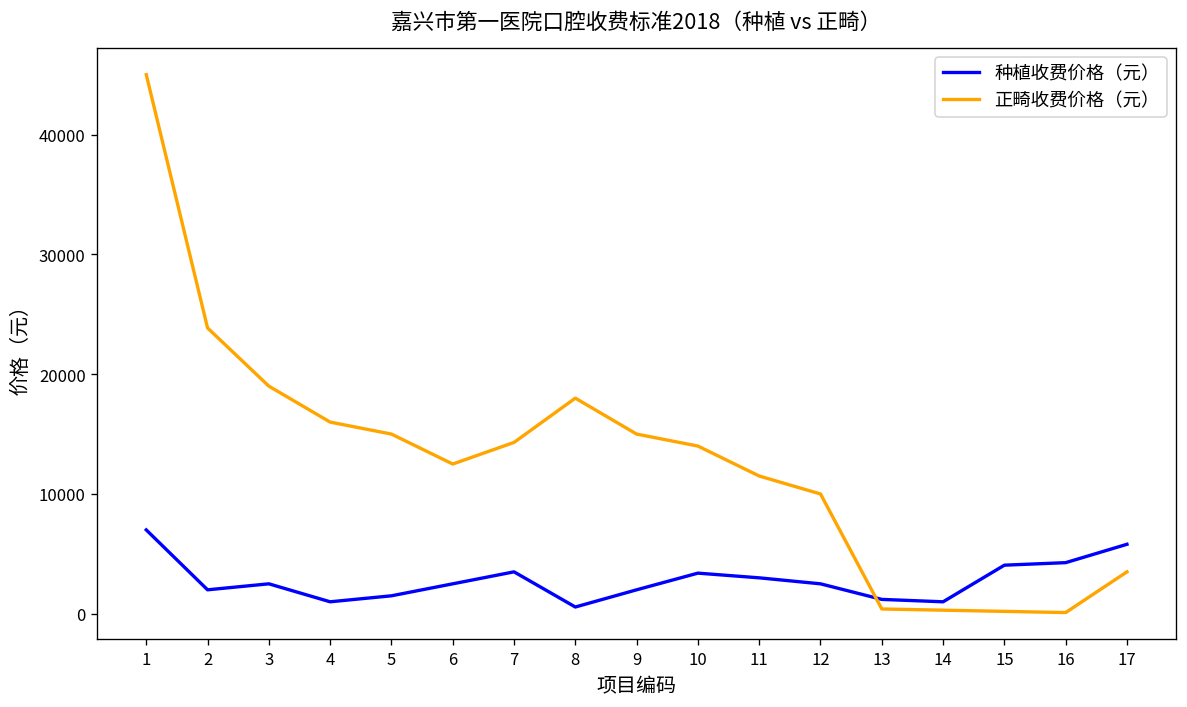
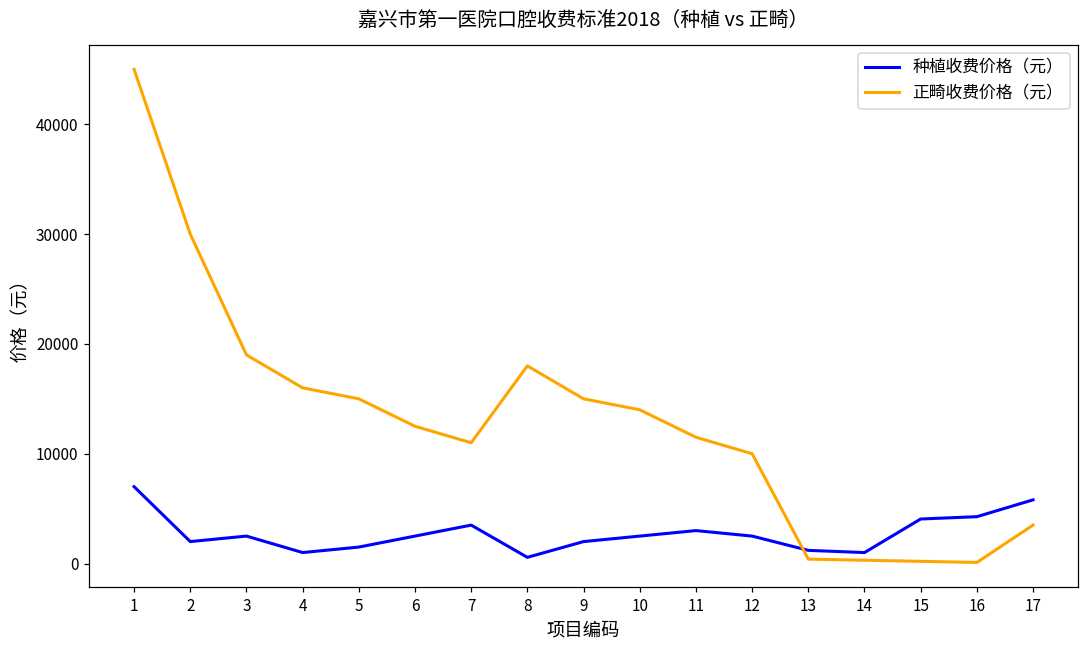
正畸收费价格（元）, 2: 24000 -> 30000
正畸收费价格（元）, 7: 14000 -> 11000
种植收费价格（元）, 10: 3400 -> 2500
